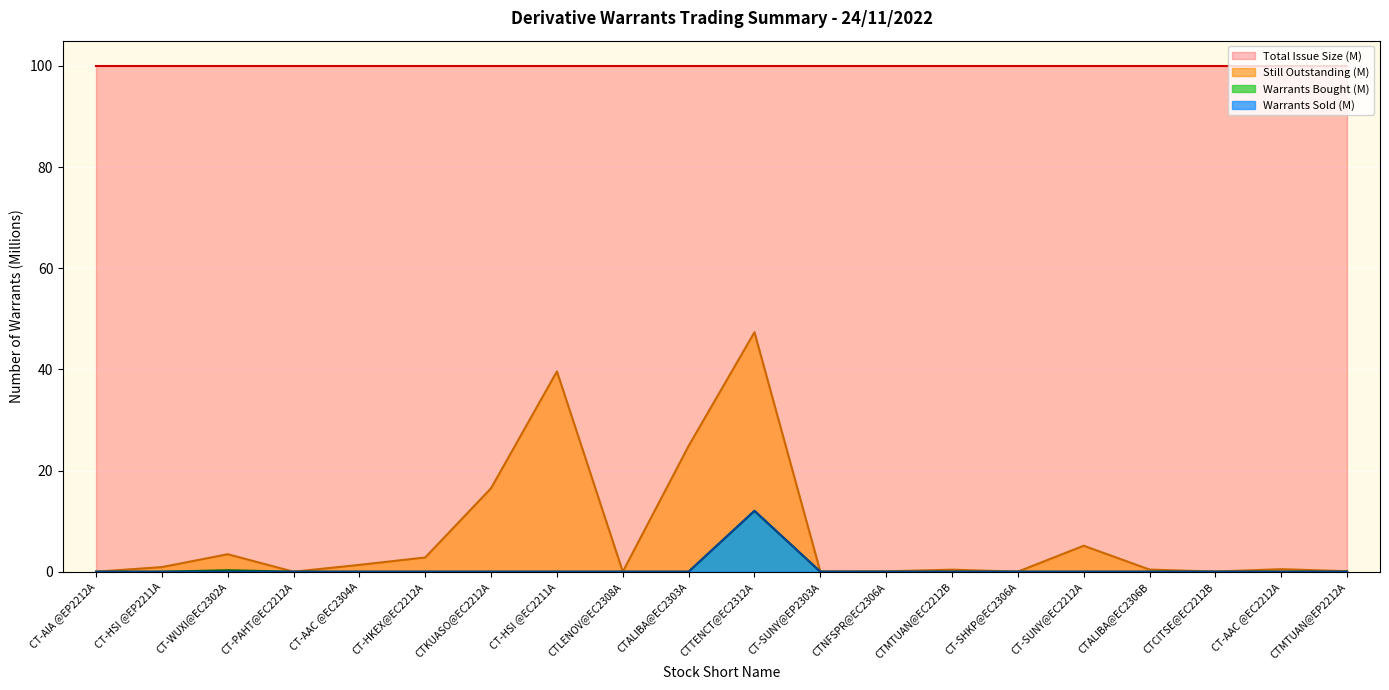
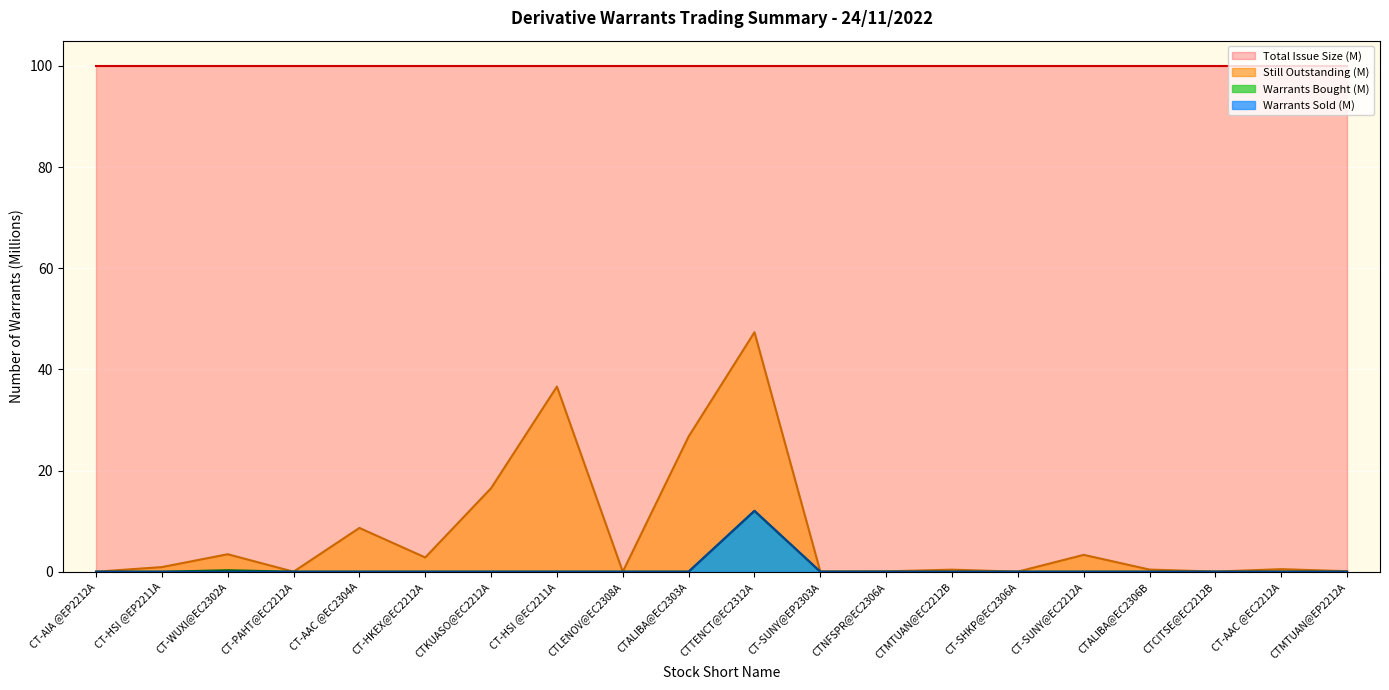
Still Outstanding (M), CT-AAC @EC2304A: 1 -> 9
Still Outstanding (M), CT-HSI @EC2211A: 40 -> 37
Still Outstanding (M), CTALIBA@EC2303A: 25 -> 27
Still Outstanding (M), CT-SUNY@EC2212A: 5 -> 3
